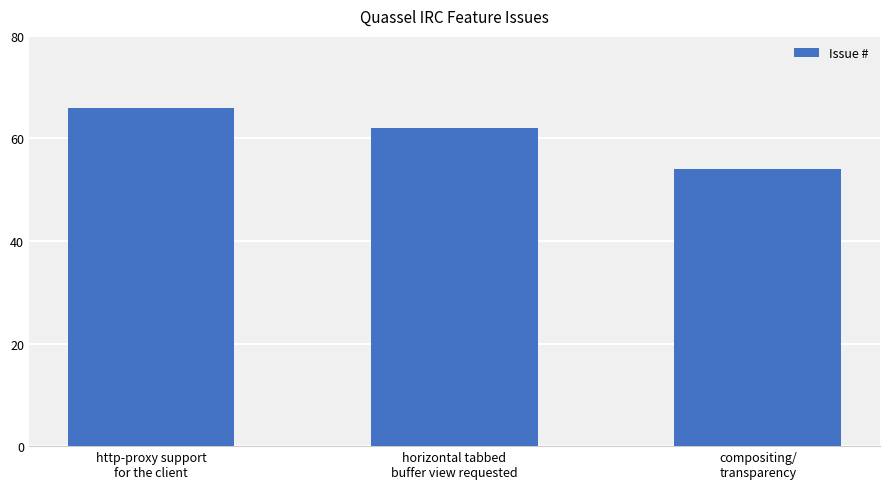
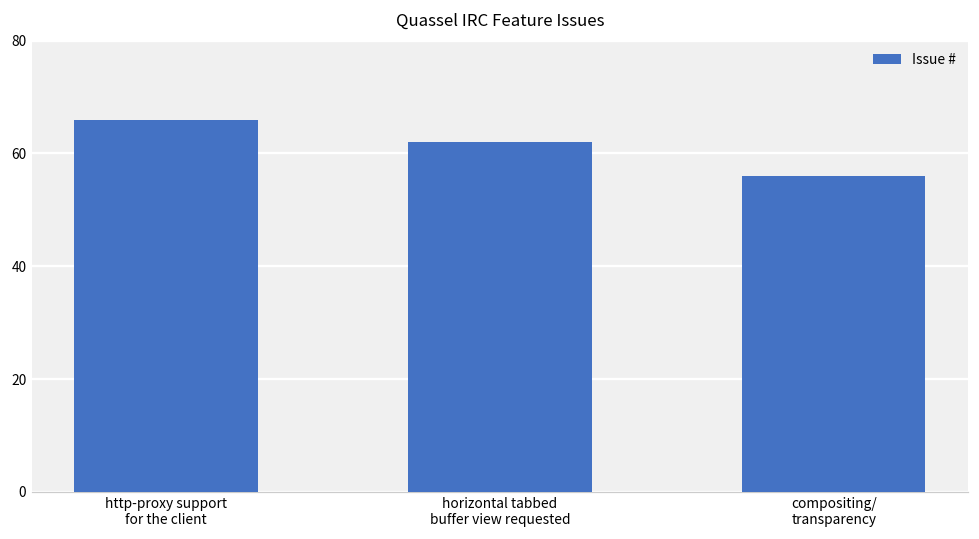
compositing/ transparency: 54 -> 56
